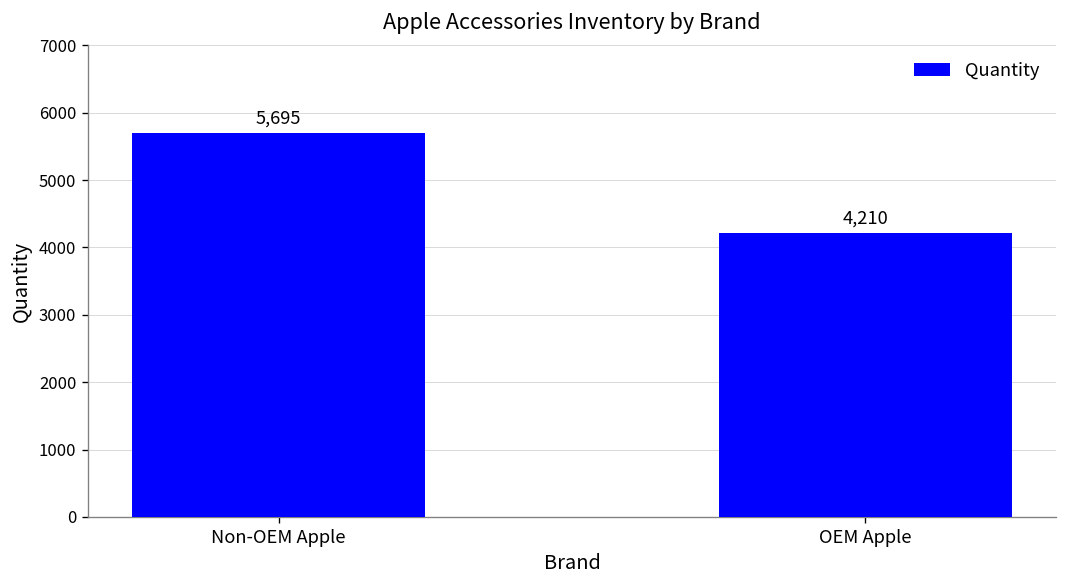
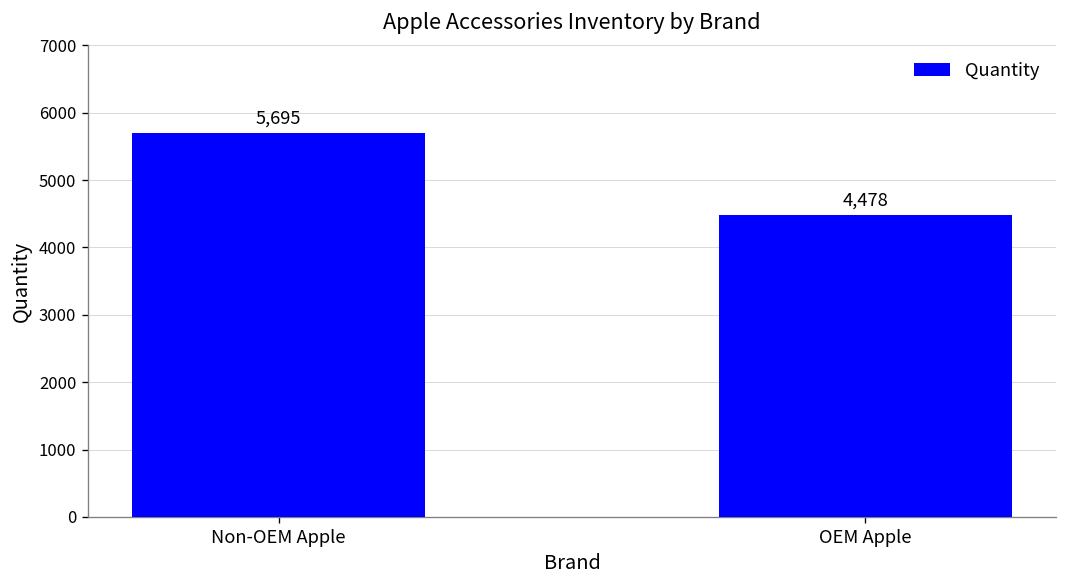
OEM Apple: 4,210 -> 4,478
